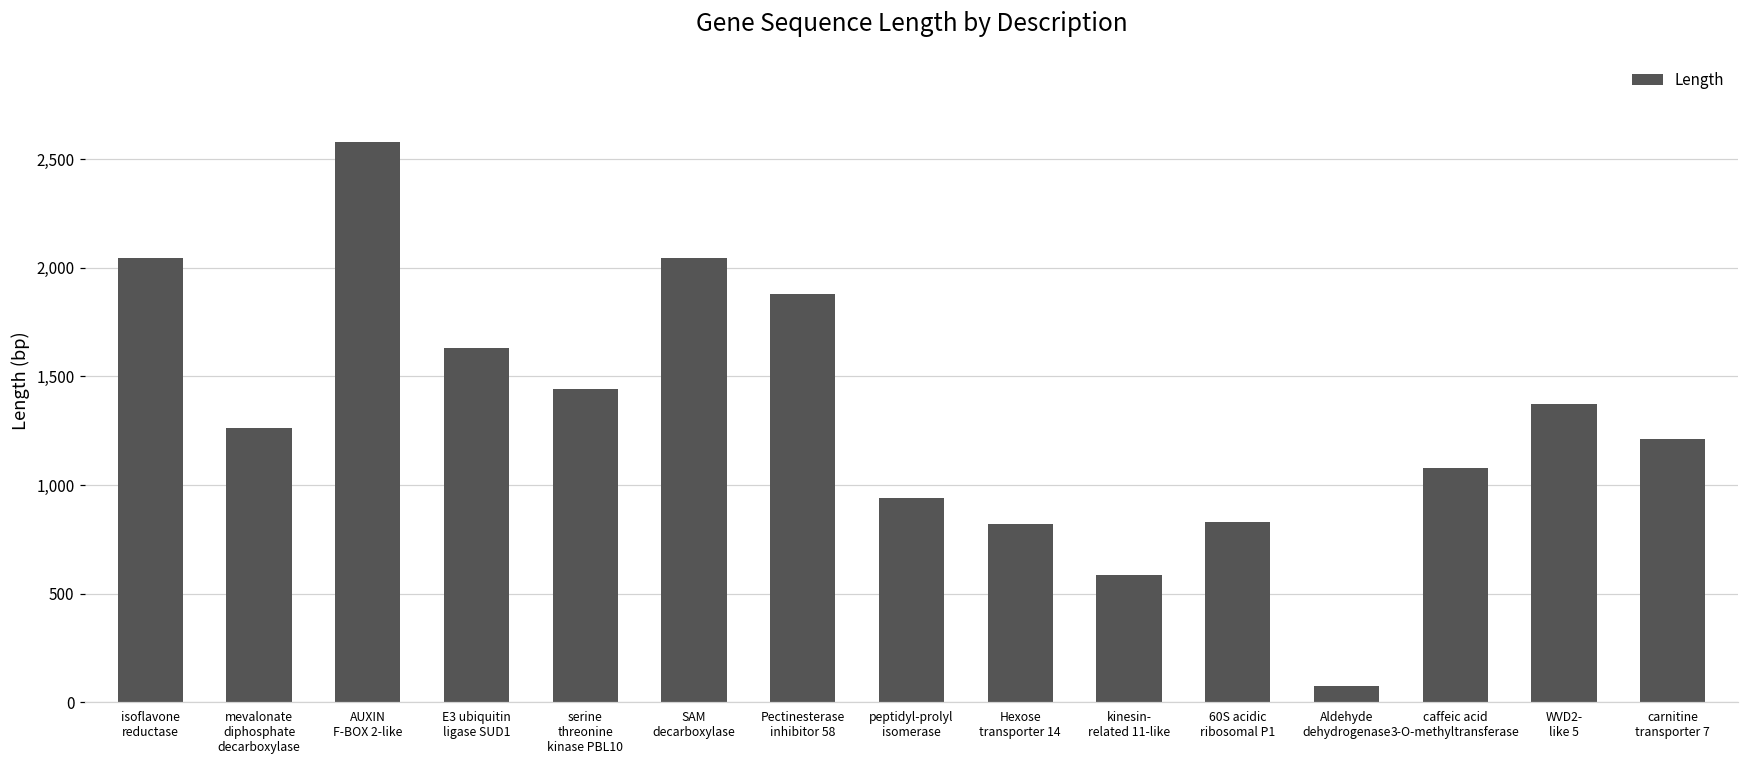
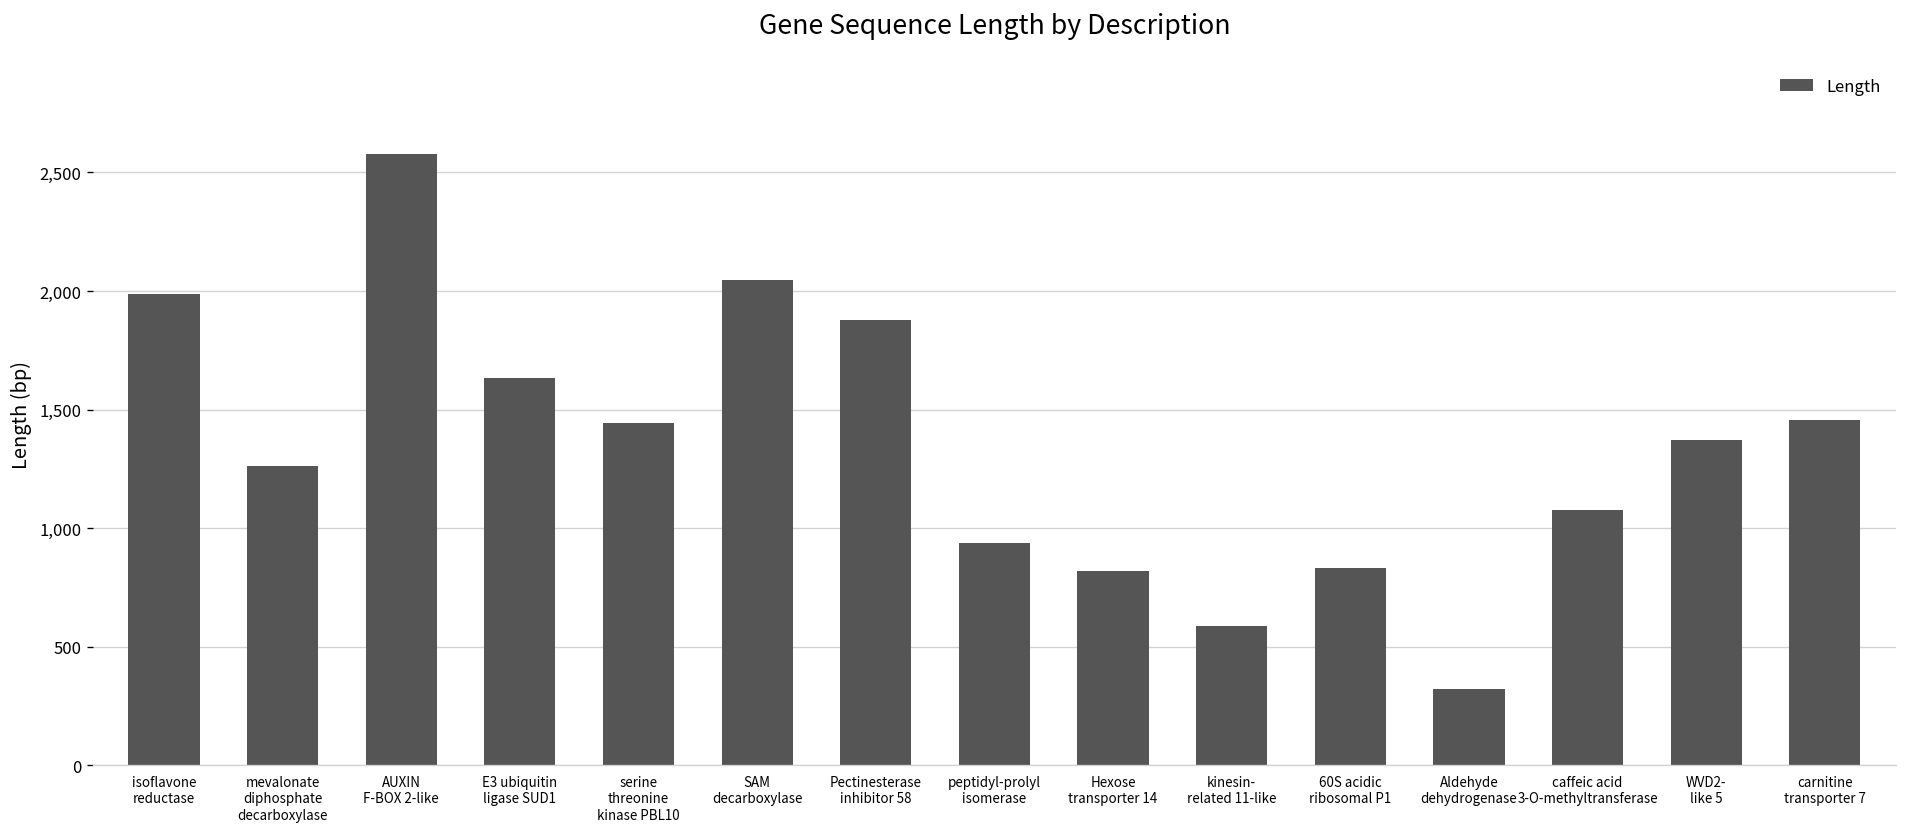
isoflavone reductase: 2,040 -> 1,990
Aldehyde dehydrogenase: 80 -> 320
carnitine transporter 7: 1,210 -> 1,460
